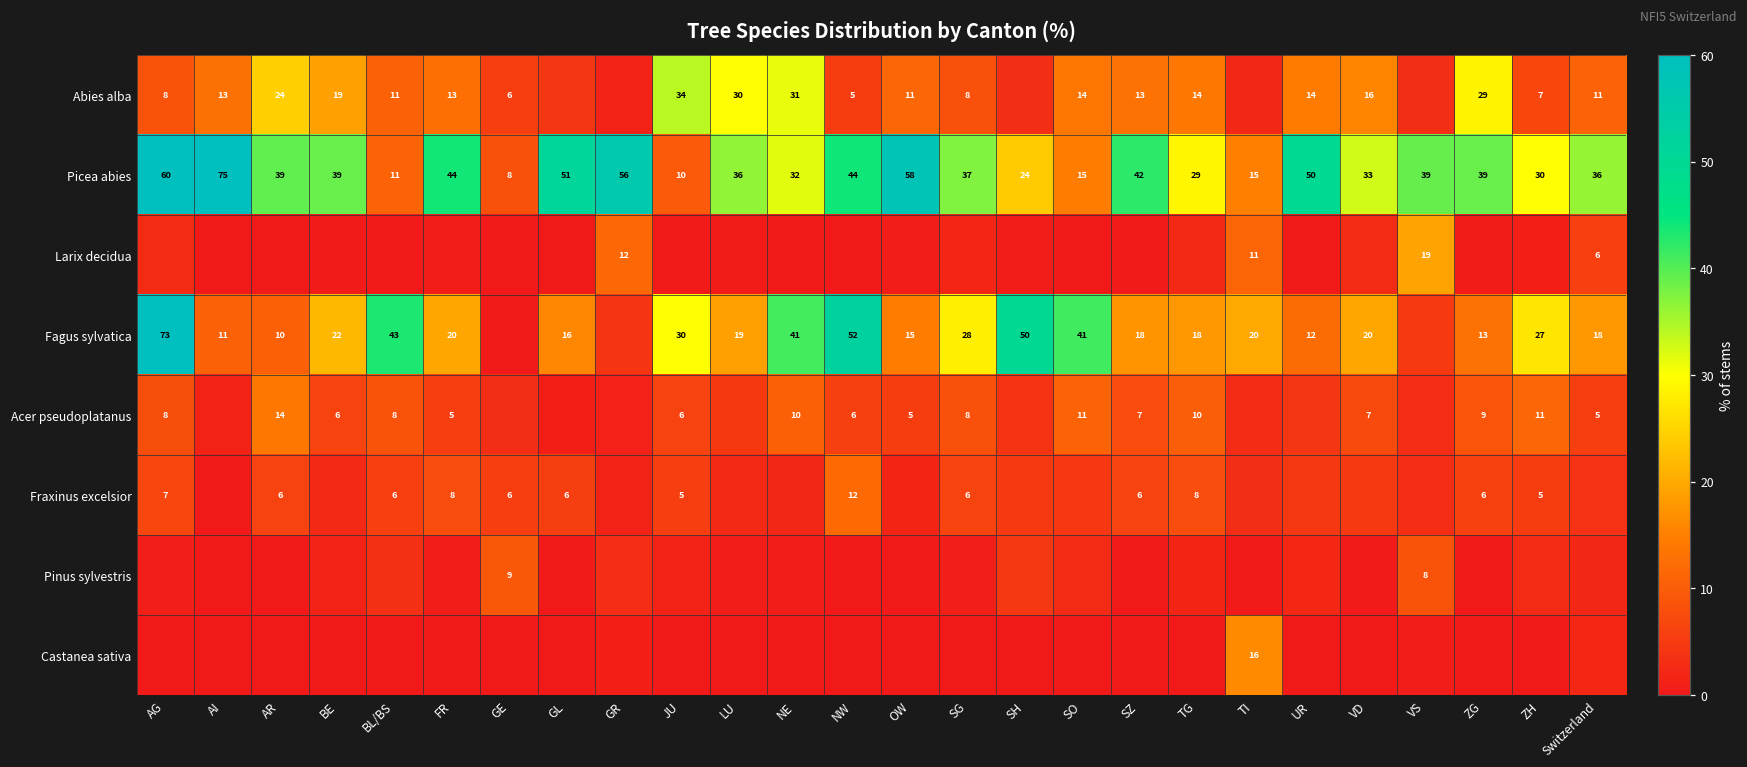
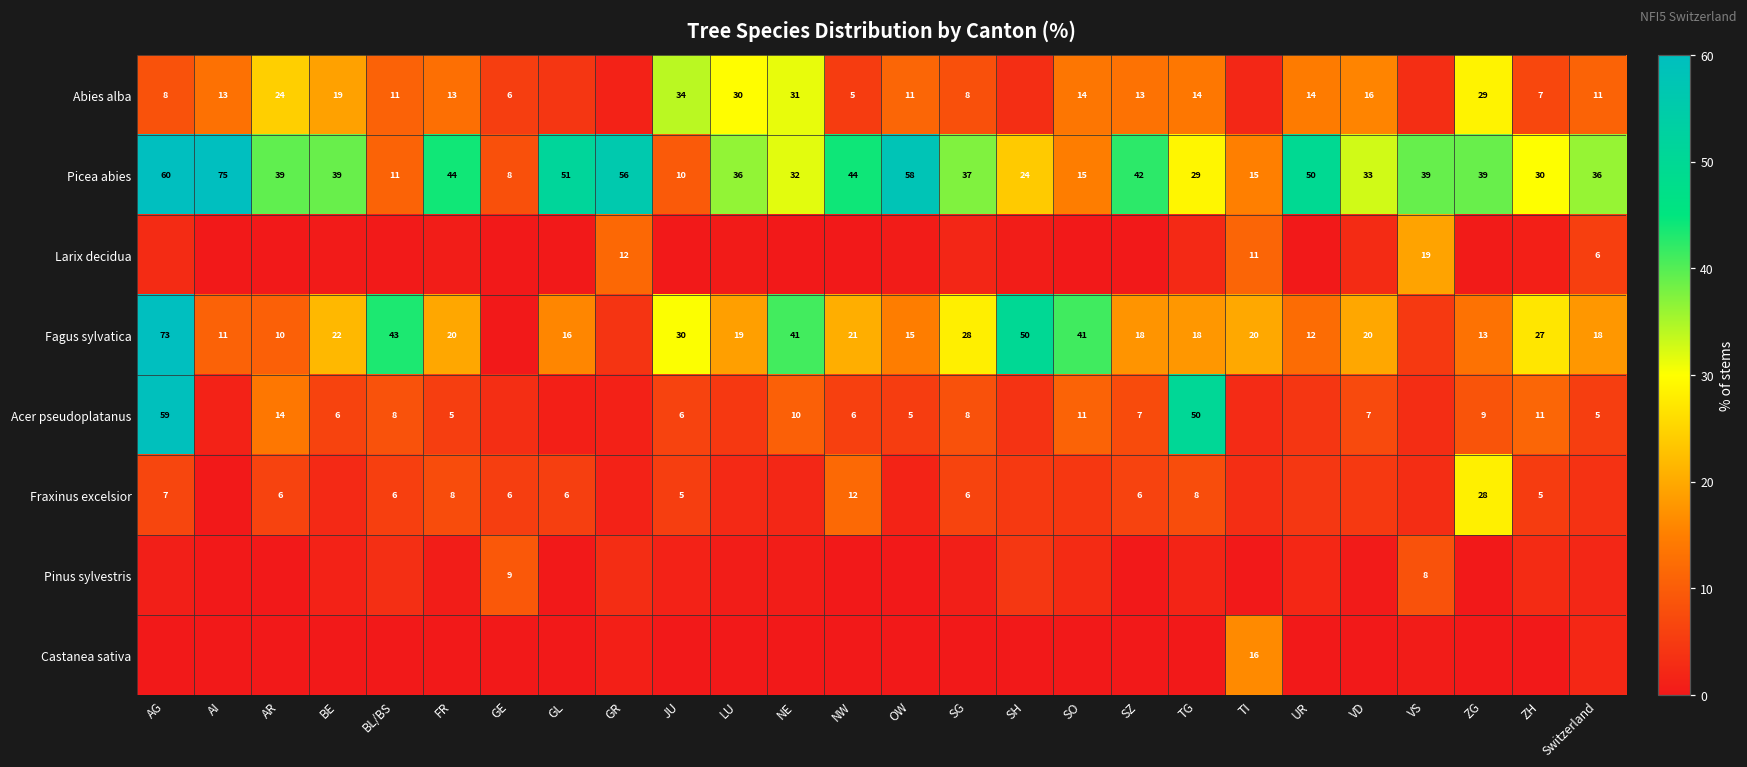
Fagus sylvatica, NW: 52 -> 21
Acer pseudoplatanus, AG: 8 -> 59
Acer pseudoplatanus, TG: 10 -> 50
Fraxinus excelsior, ZG: 6 -> 28
